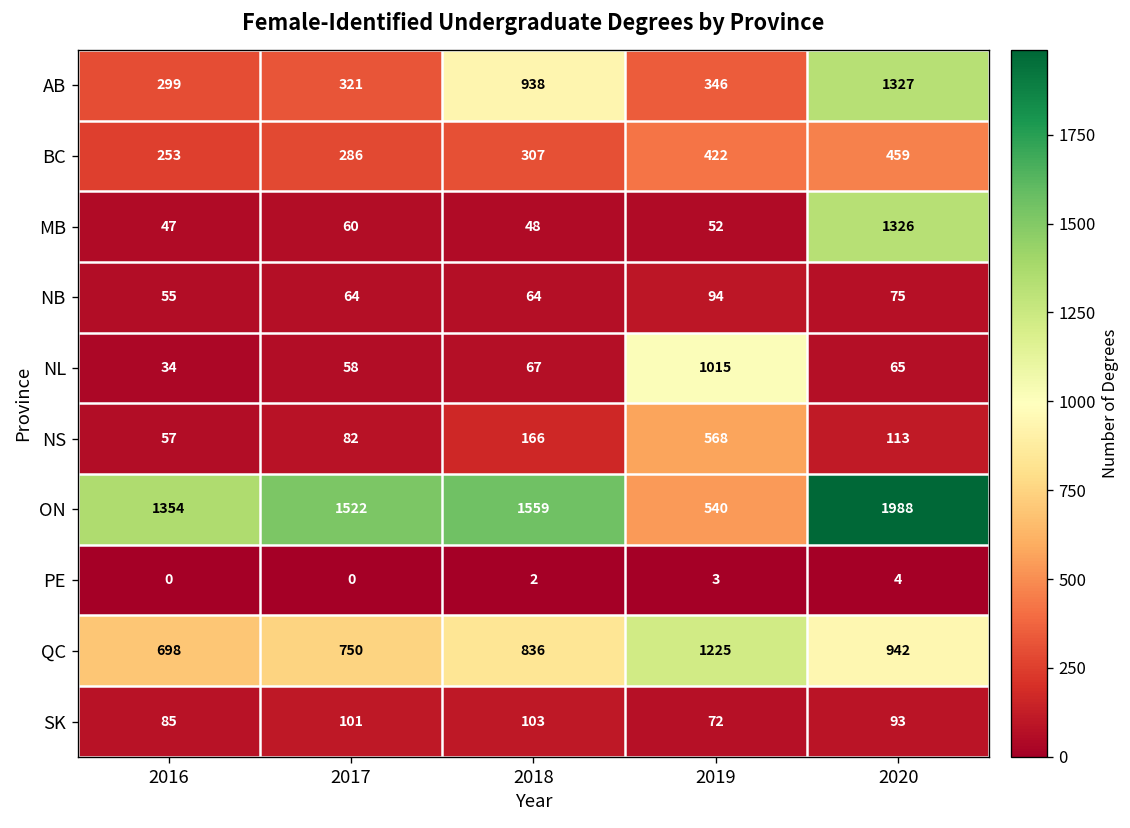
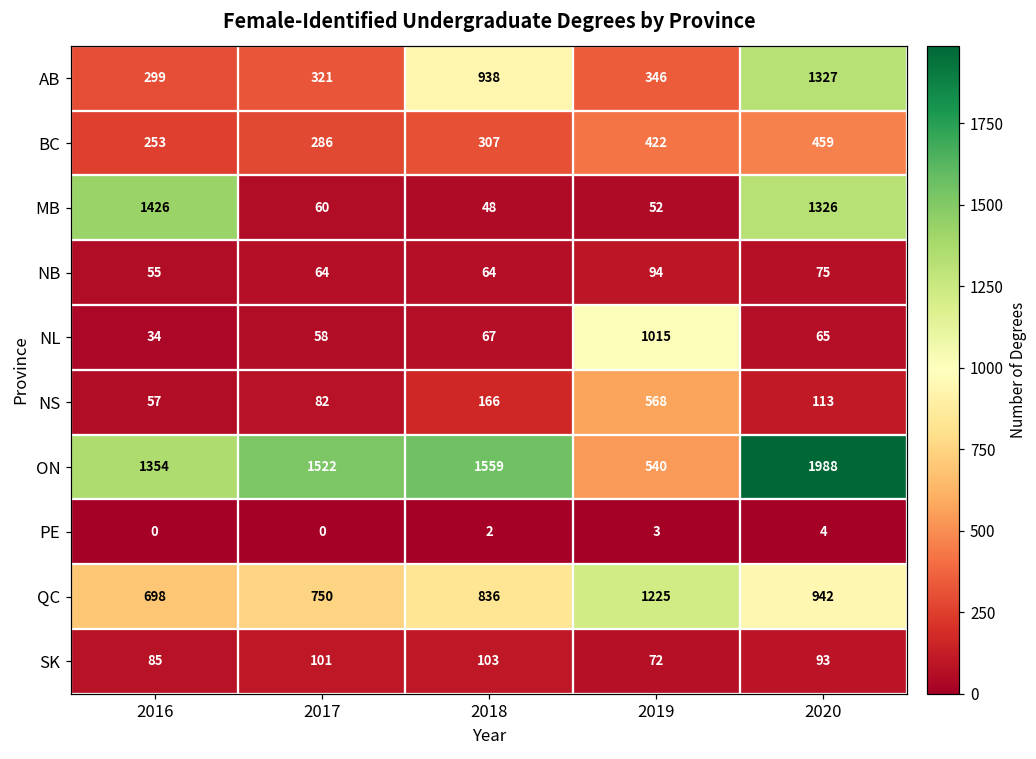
MB, 2016: 47 -> 1426
